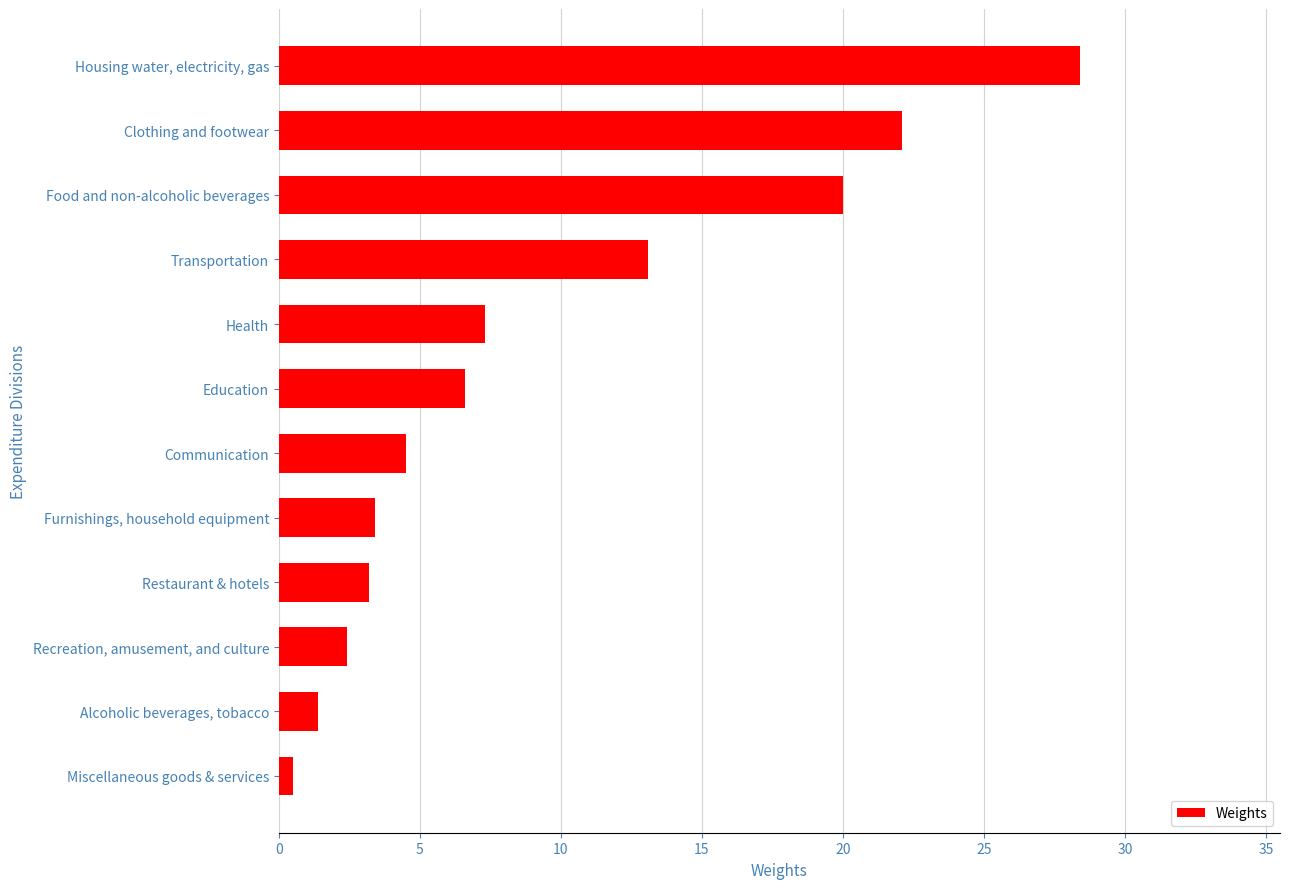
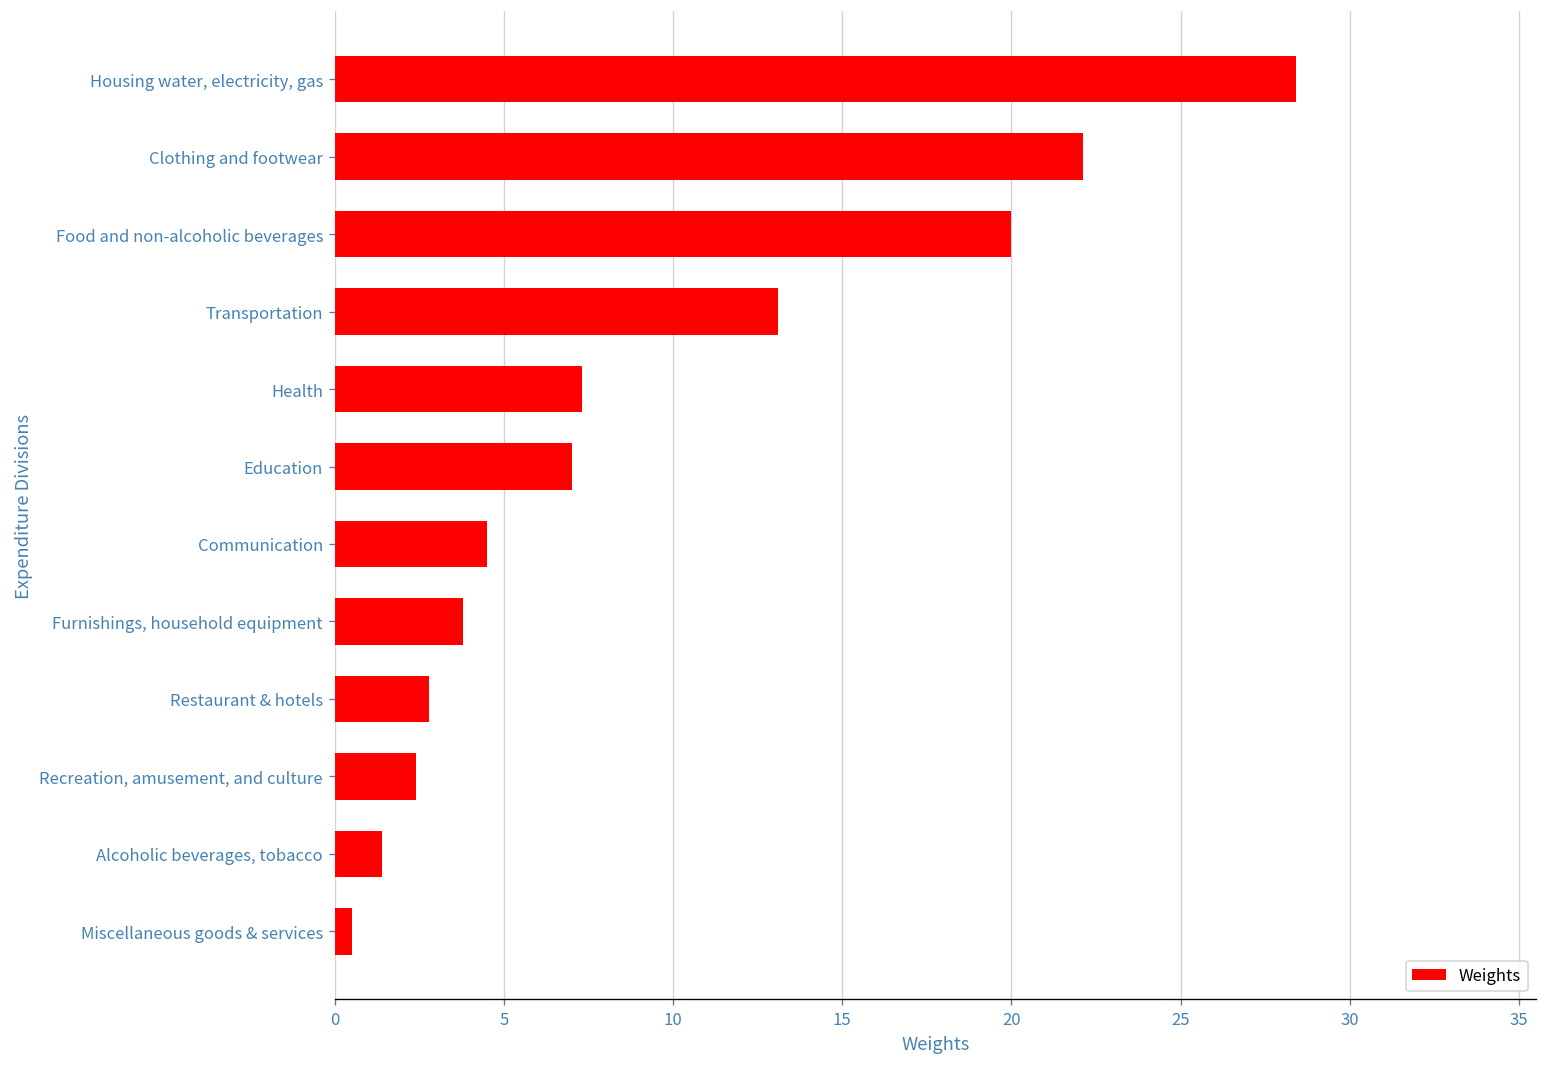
Education: 6.6 -> 7.0
Furnishings, household equipment: 3.4 -> 3.8
Restaurant & hotels: 3.2 -> 2.8
